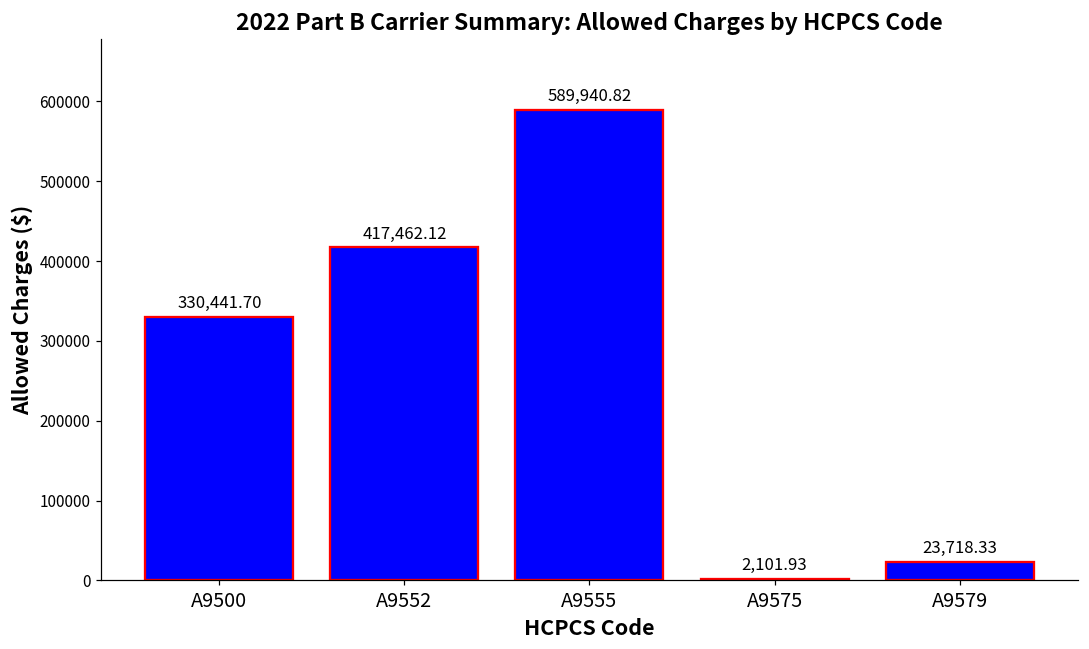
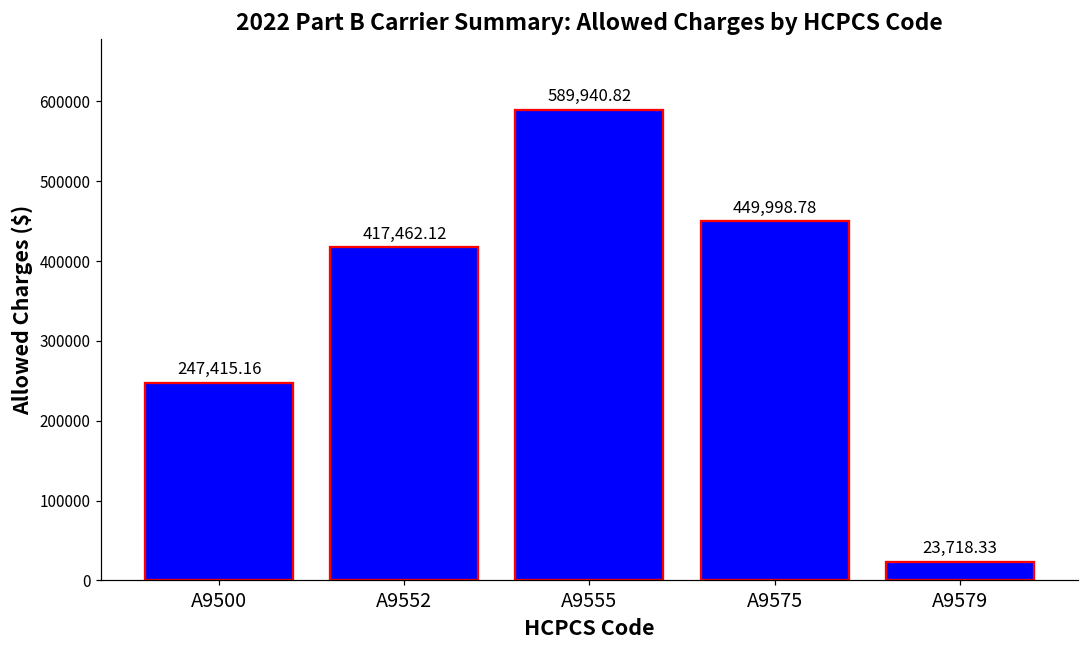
A9500: 330,441.70 -> 247,415.16
A9575: 2,101.93 -> 449,998.78
